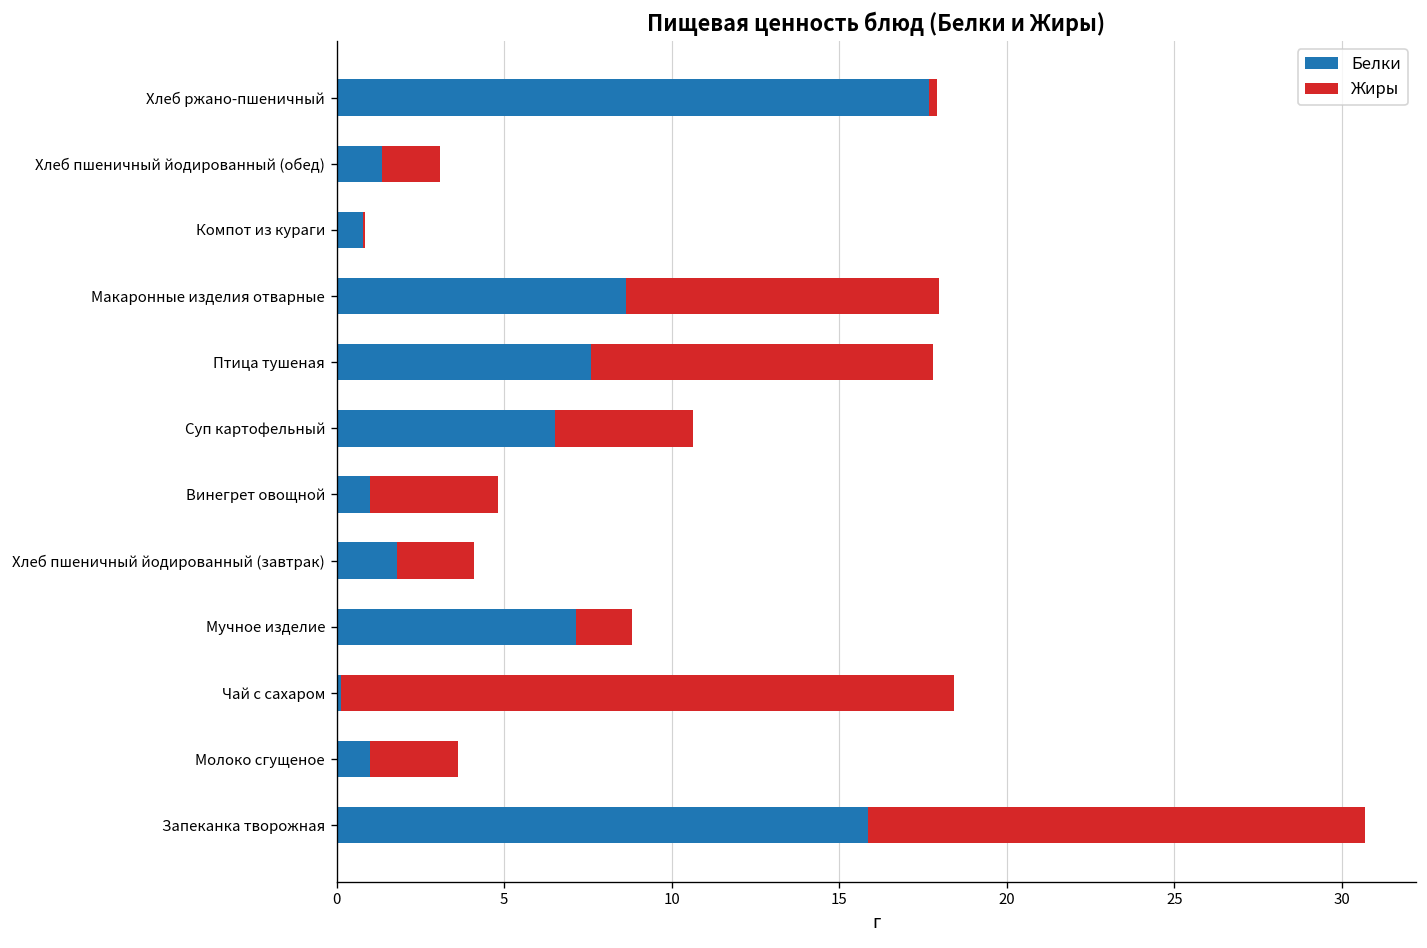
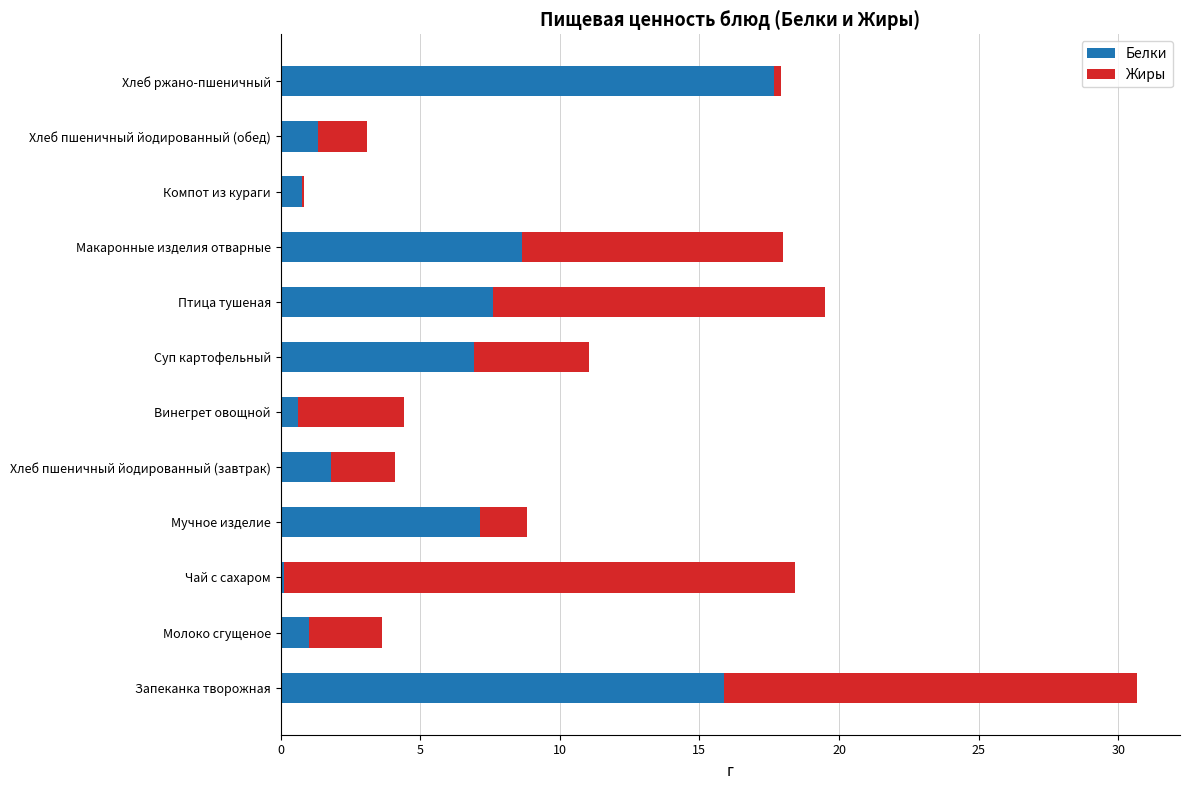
Жиры, Птица тушеная: 10.2 -> 11.9
Белки, Суп картофельный: 6.5 -> 6.9
Белки, Винегрет овощной: 1.0 -> 0.6
